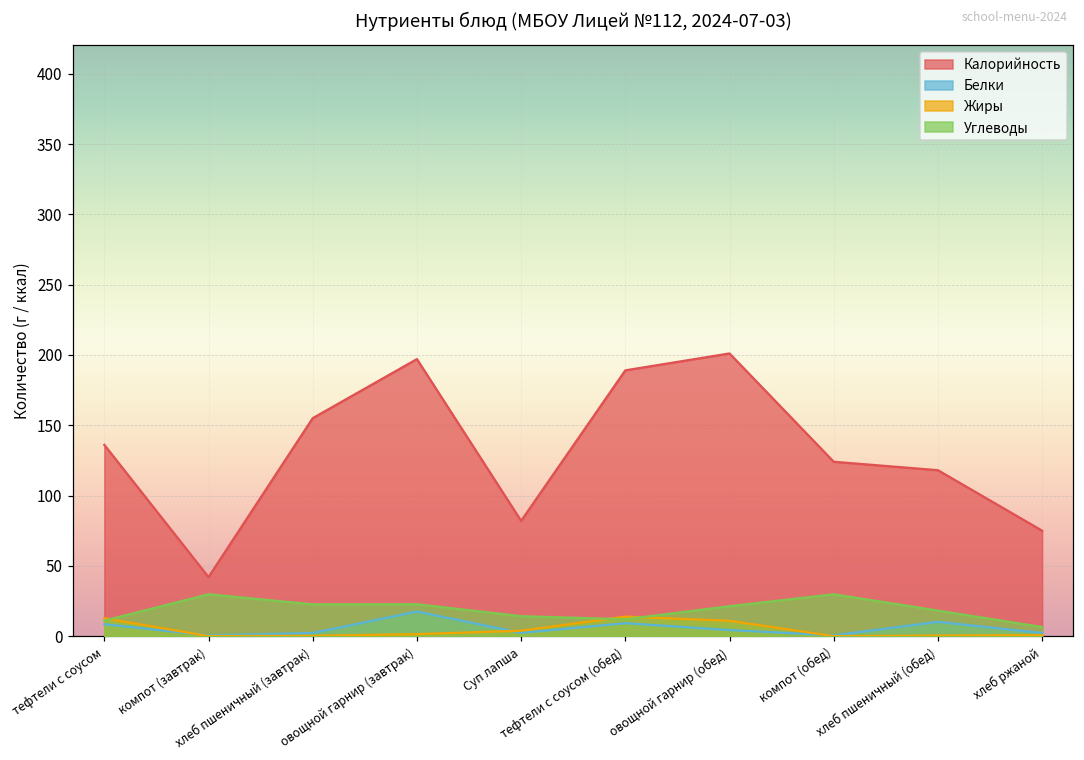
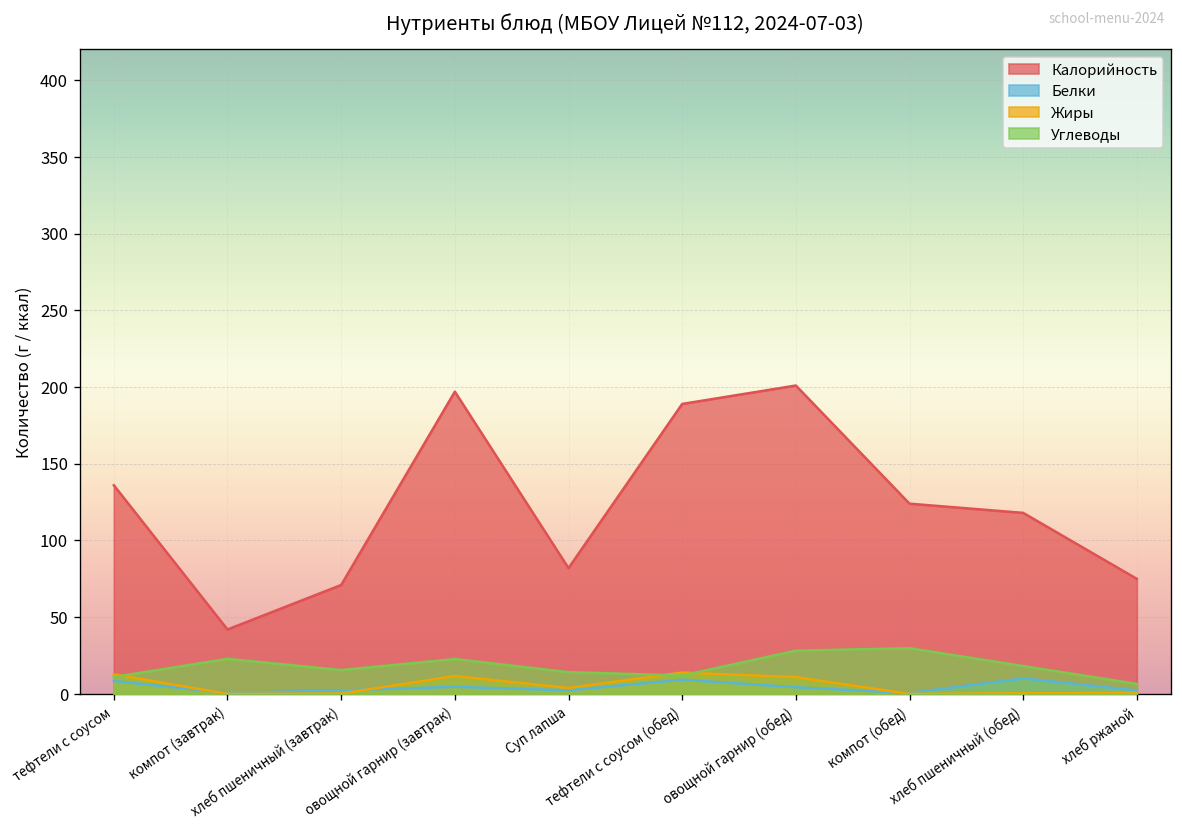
Углеводы, компот (завтрак): 30 -> 23
Калорийность, хлеб пшеничный (завтрак): 155 -> 71
Углеводы, хлеб пшеничный (завтрак): 23 -> 16
Белки, овощной гарнир (завтрак): 18 -> 5
Жиры, овощной гарнир (завтрак): 1 -> 12
Углеводы, овощной гарнир (обед): 21 -> 28
